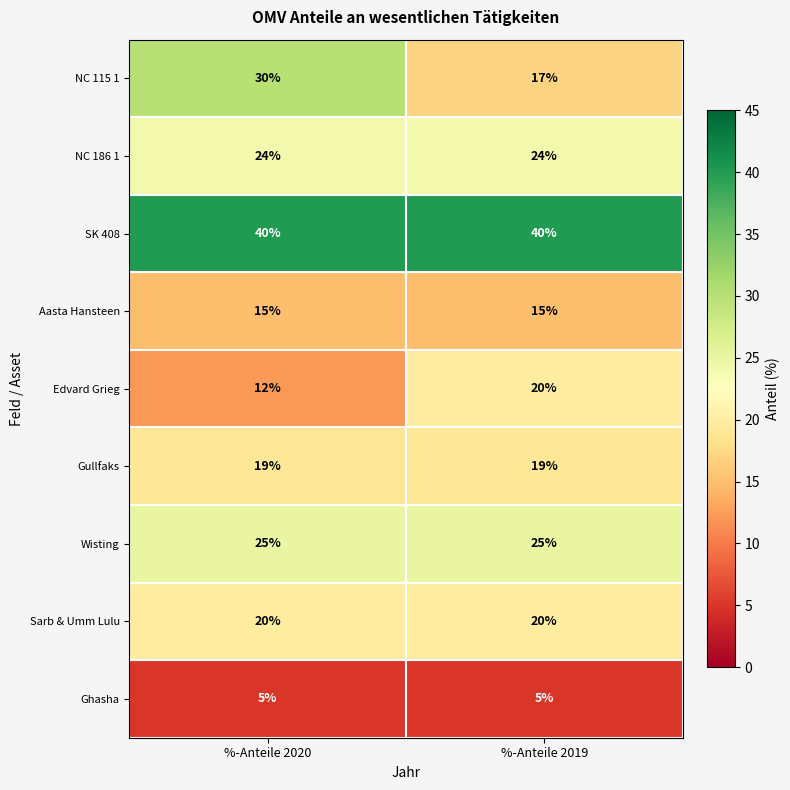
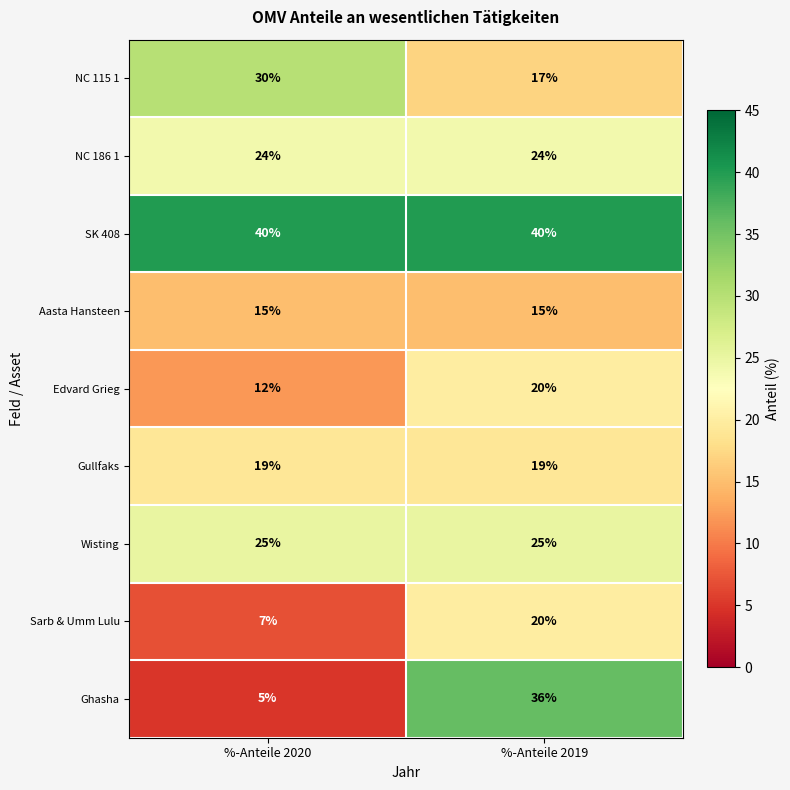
Sarb & Umm Lulu, %-Anteile 2020: 20% -> 7%
Ghasha, %-Anteile 2019: 5% -> 36%
